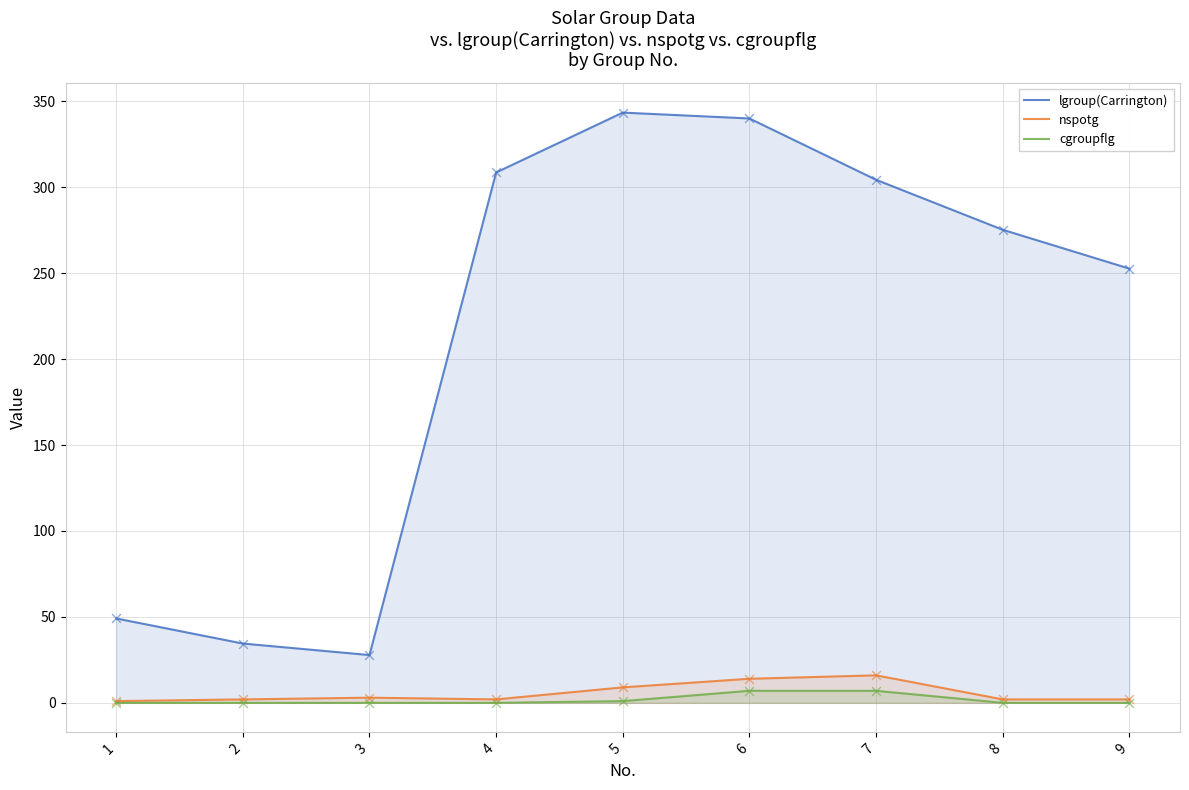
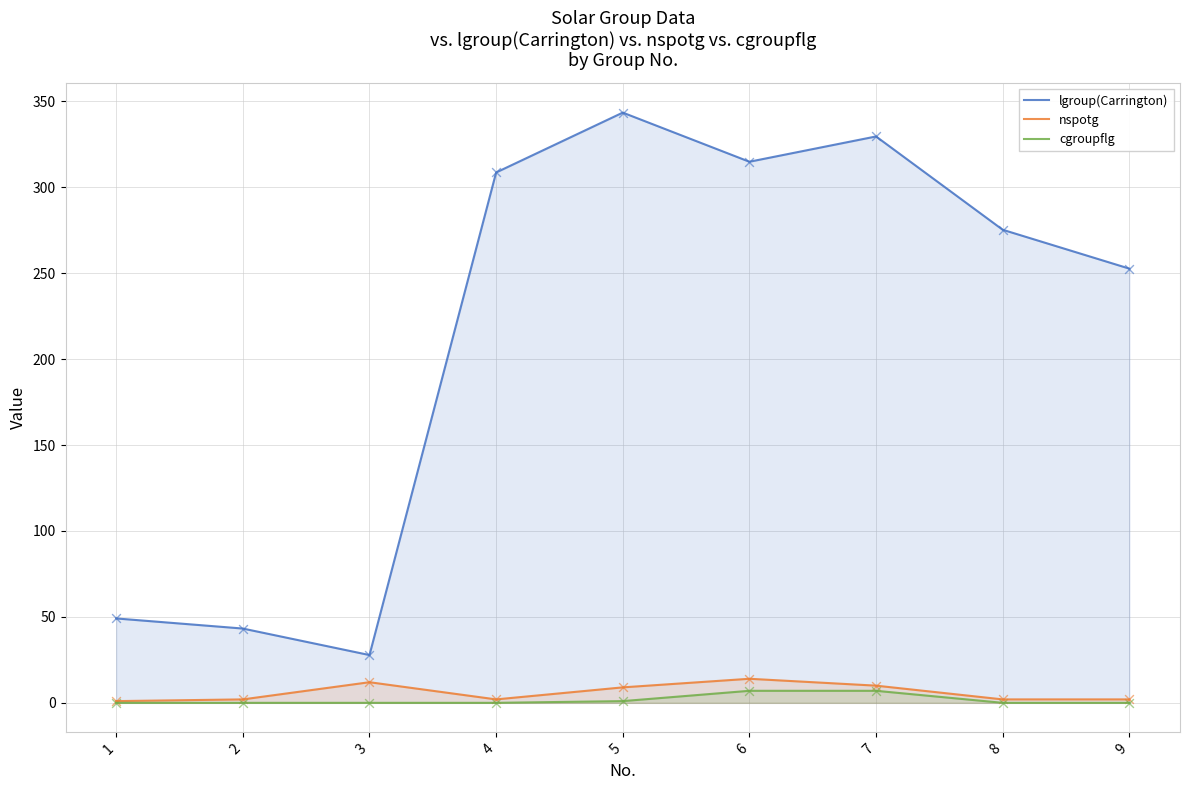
lgroup(Carrington), 2: 34 -> 43
nspotg, 3: 3 -> 12
lgroup(Carrington), 6: 340 -> 315
lgroup(Carrington), 7: 304 -> 330
nspotg, 7: 16 -> 10
